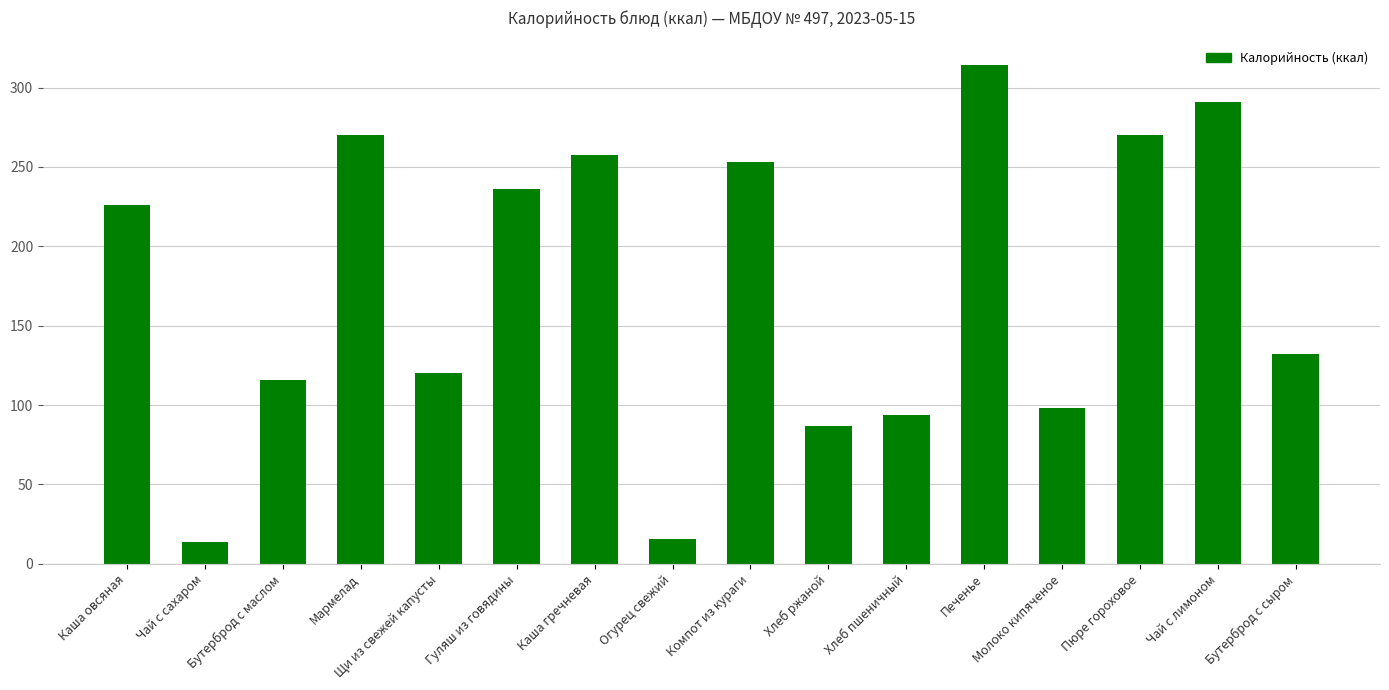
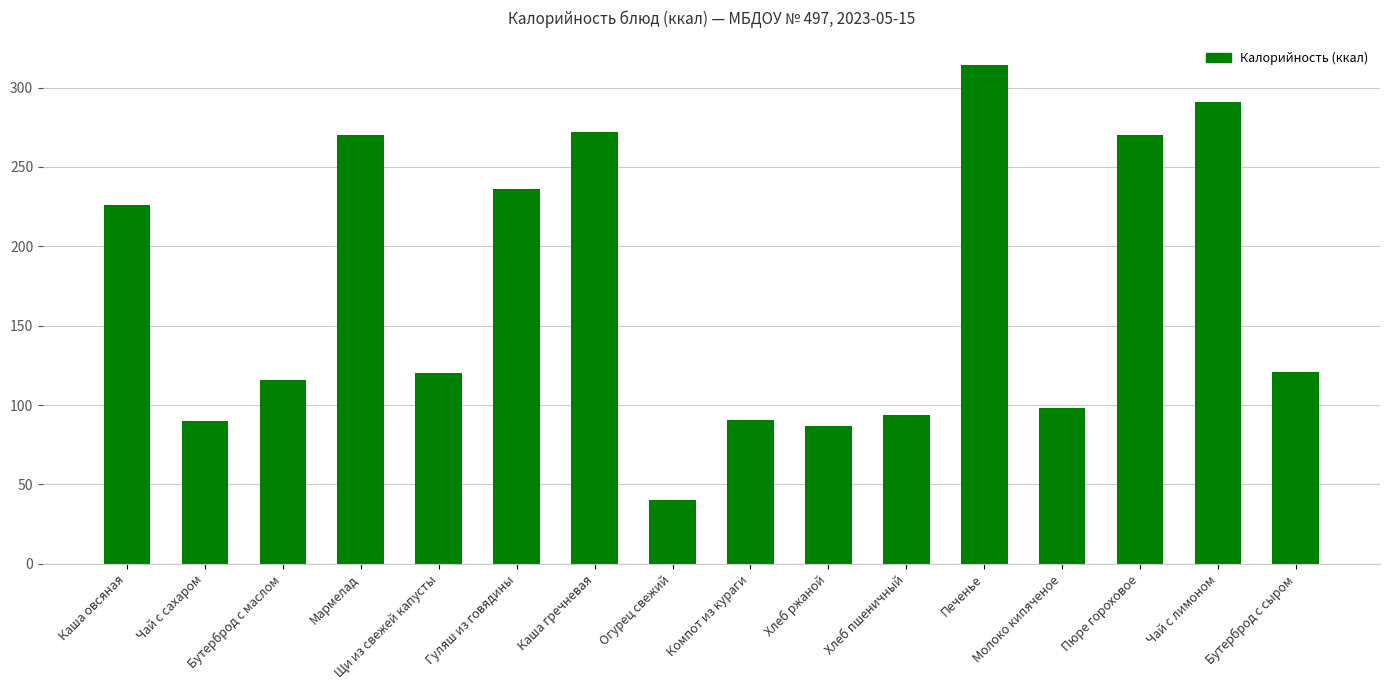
Чай с сахаром: 14 -> 90
Каша гречневая: 258 -> 272
Огурец свежий: 16 -> 40
Компот из кураги: 253 -> 91
Бутерброд с сыром: 132 -> 121
